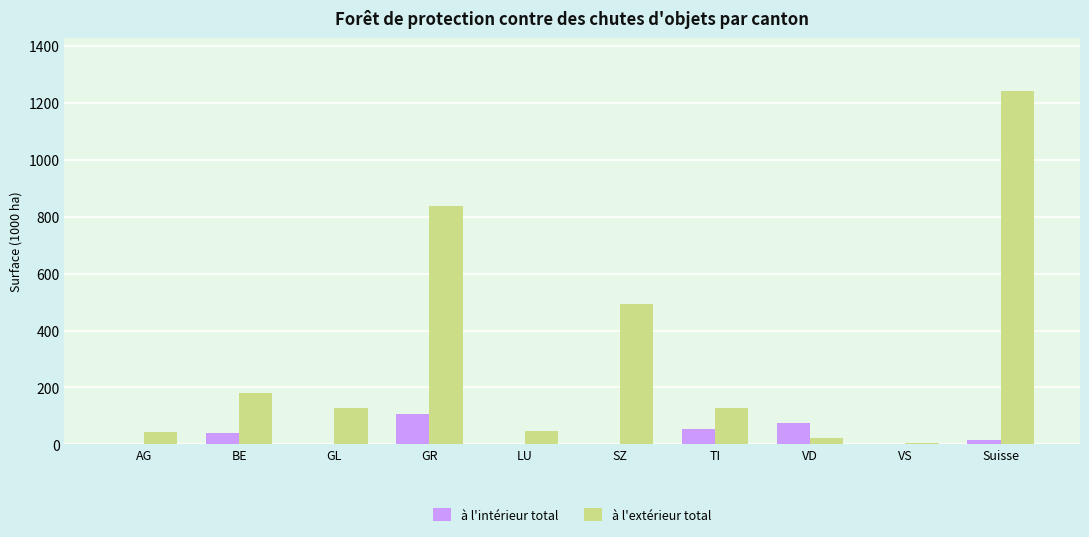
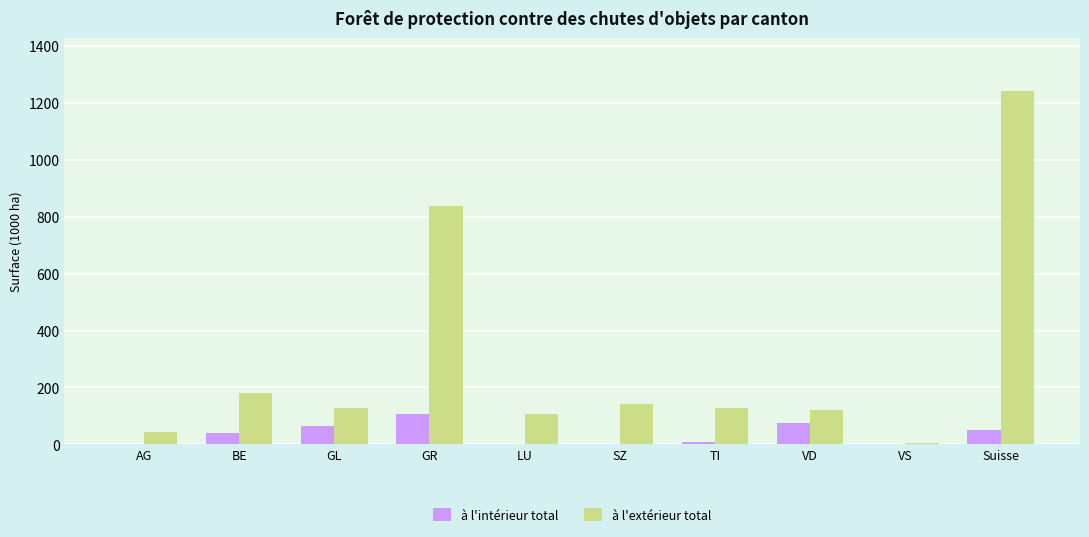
à l'intérieur total, GL: 0 -> 60
à l'extérieur total, LU: 50 -> 110
à l'extérieur total, SZ: 490 -> 140
à l'intérieur total, TI: 60 -> 10
à l'extérieur total, VD: 20 -> 120
à l'intérieur total, Suisse: 10 -> 50
